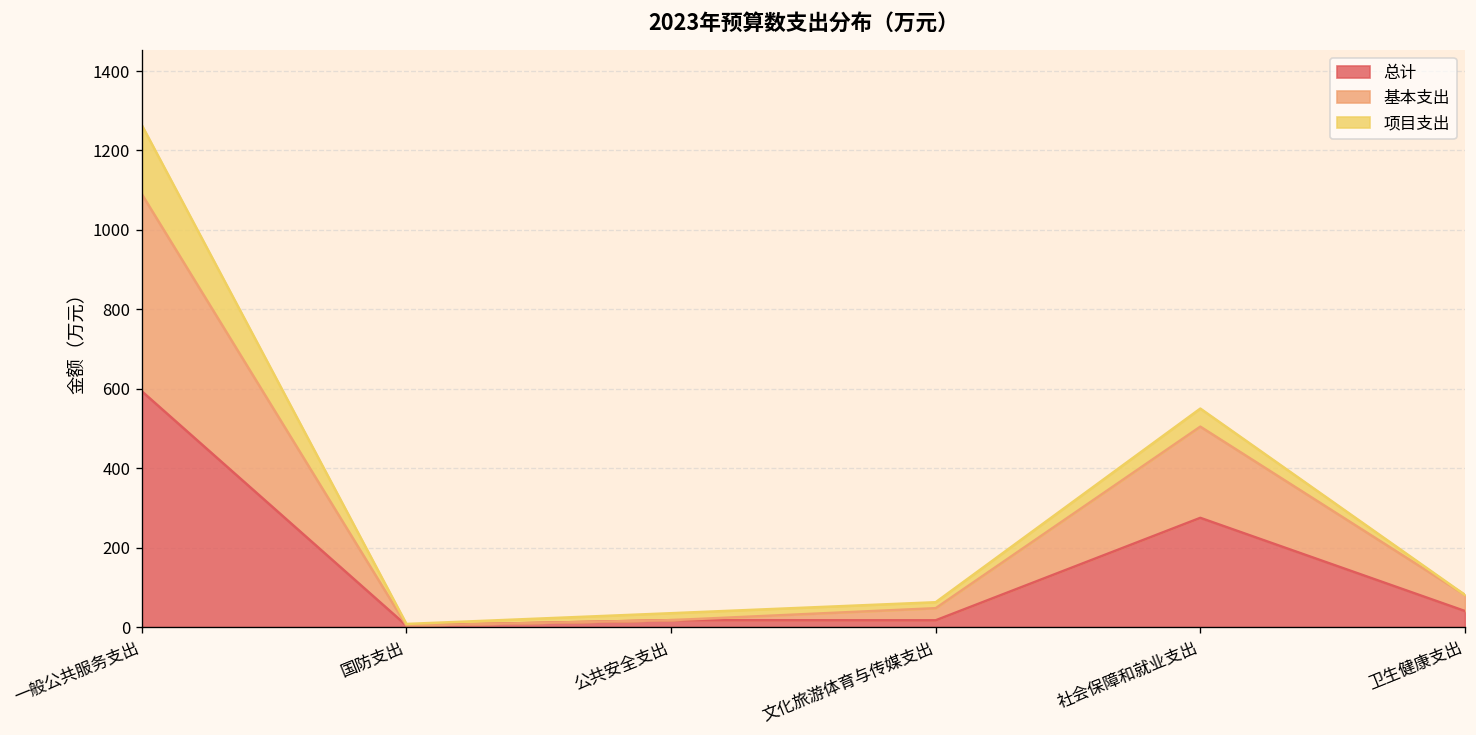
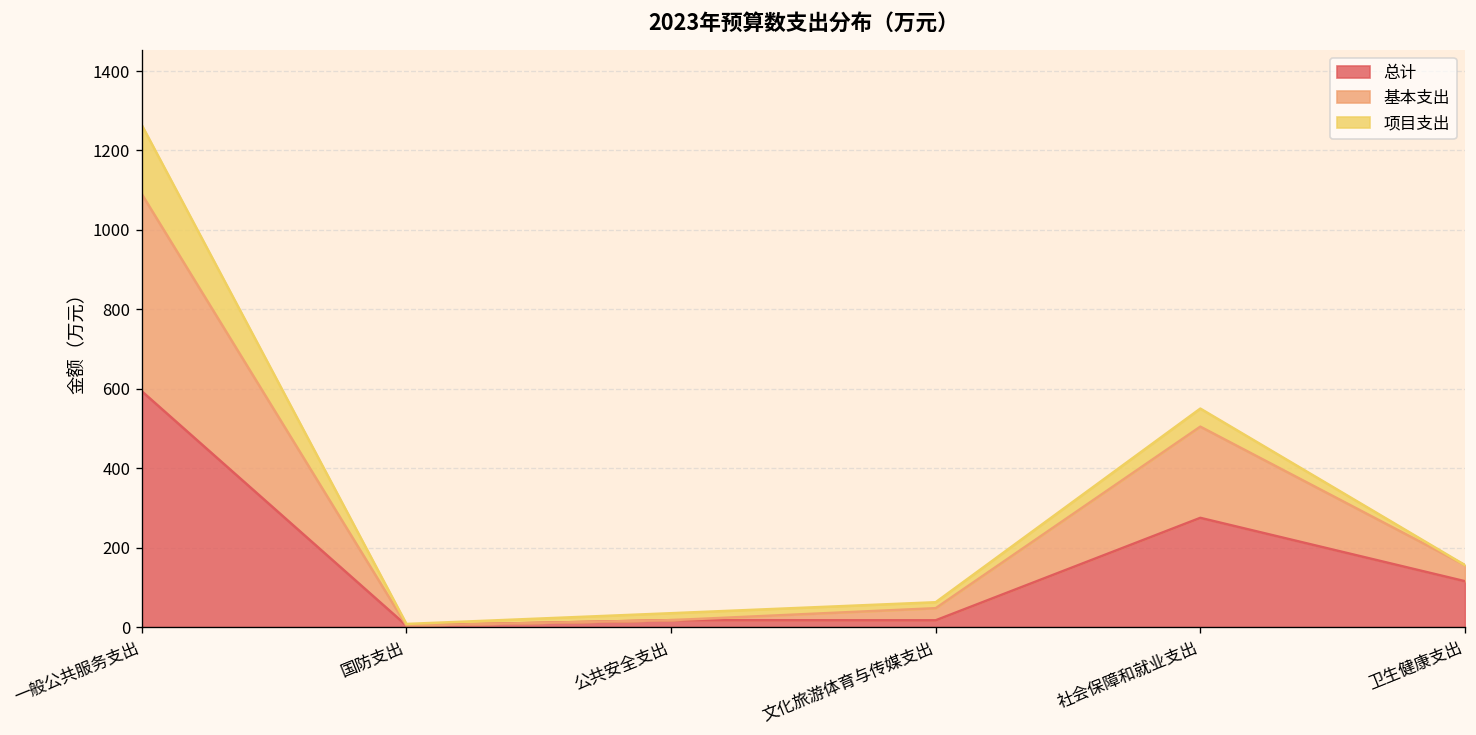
总计, 卫生健康支出: 40 -> 120
